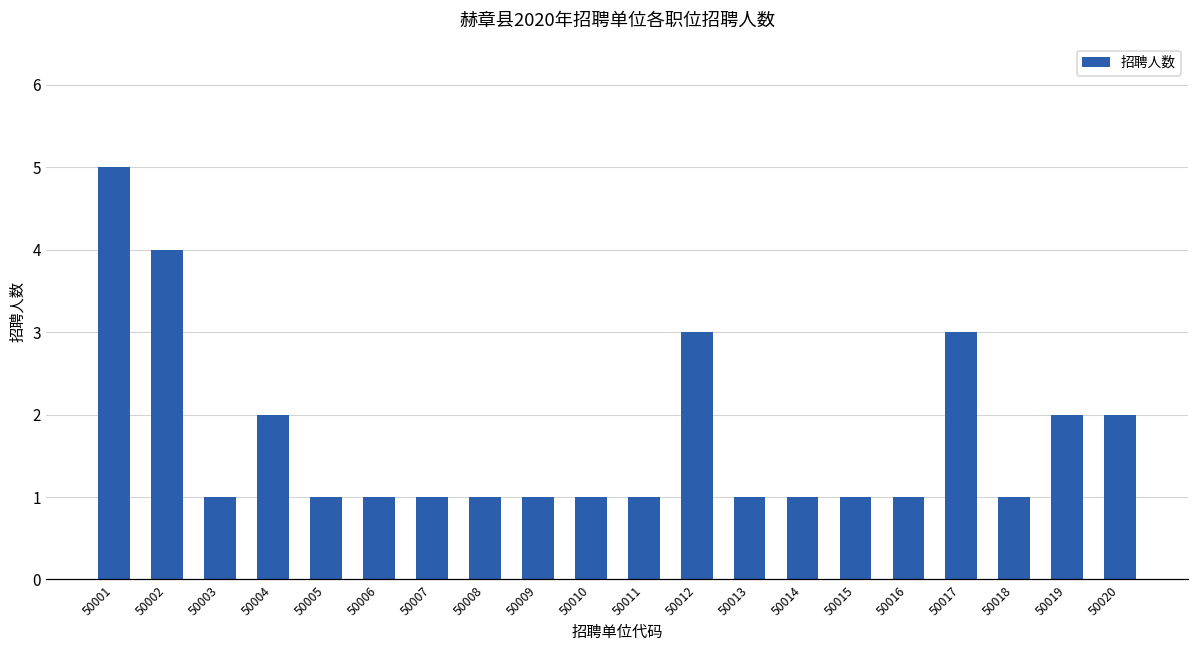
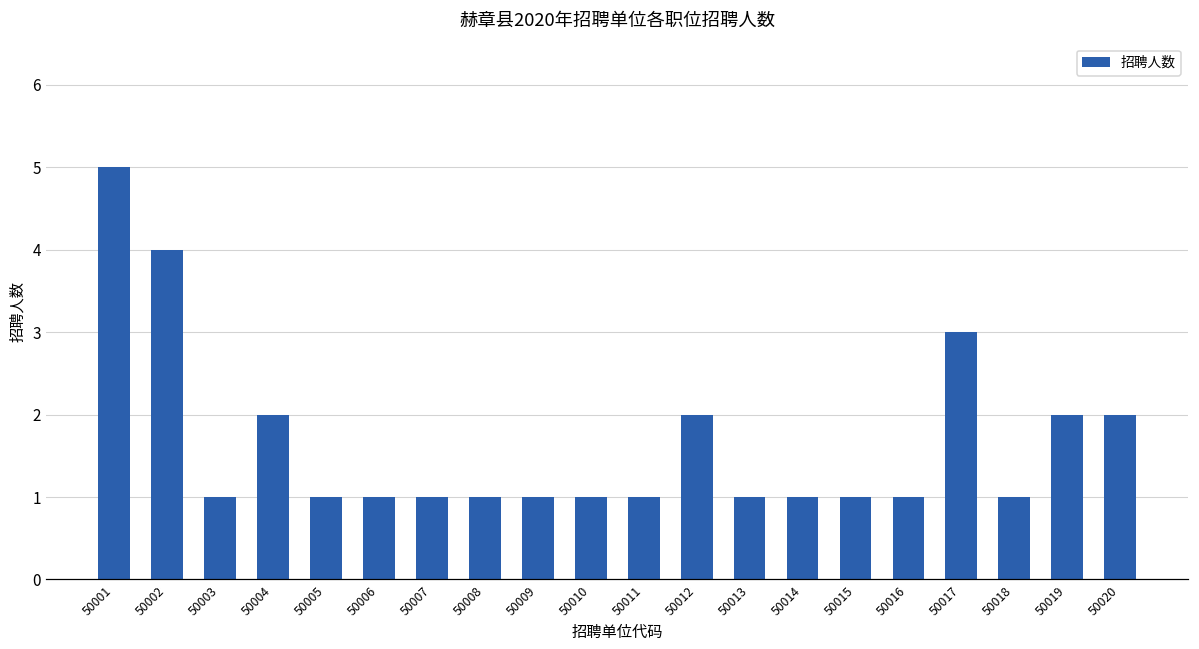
50012: 3 -> 2
